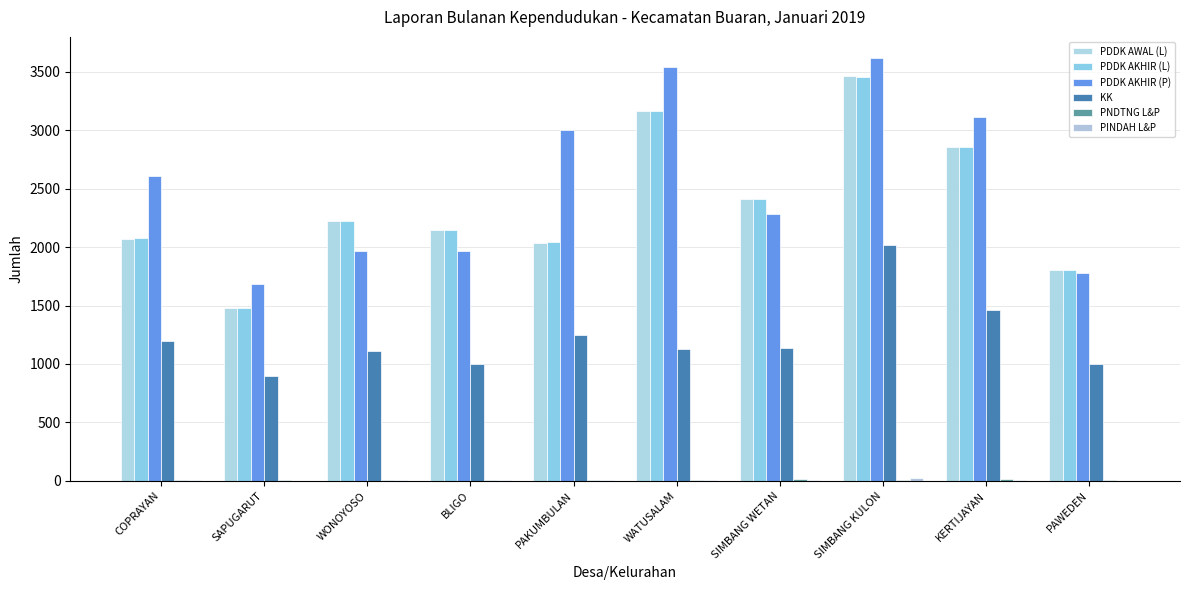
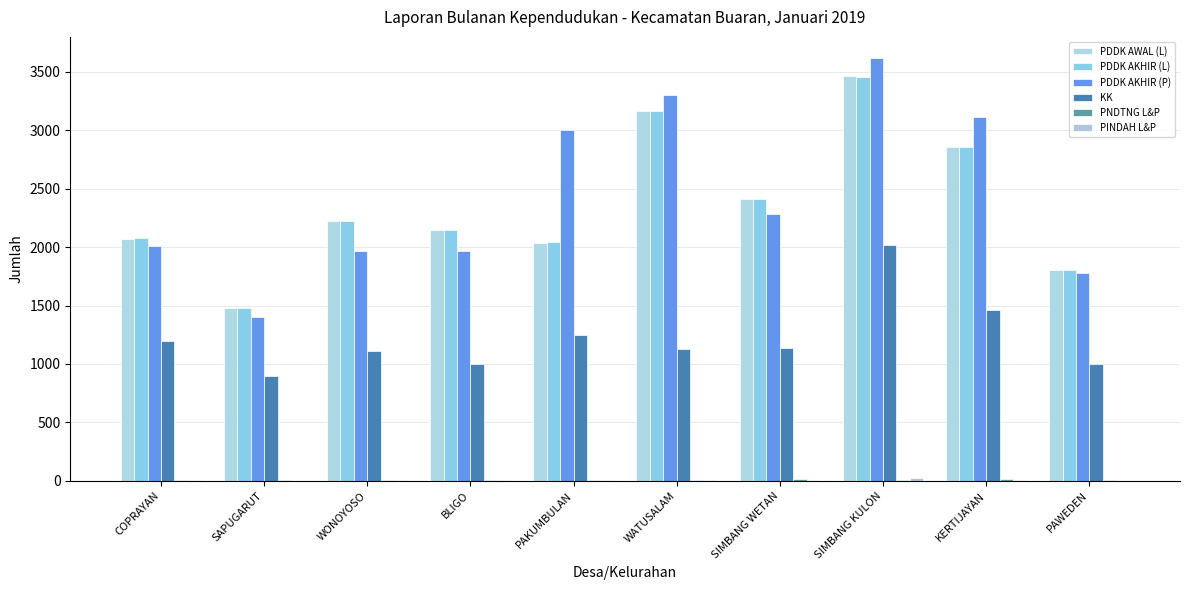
PDDK AKHIR (P), COPRAYAN: 2610 -> 2010
PDDK AKHIR (P), SAPUGARUT: 1680 -> 1400
PDDK AKHIR (P), WATUSALAM: 3540 -> 3300
